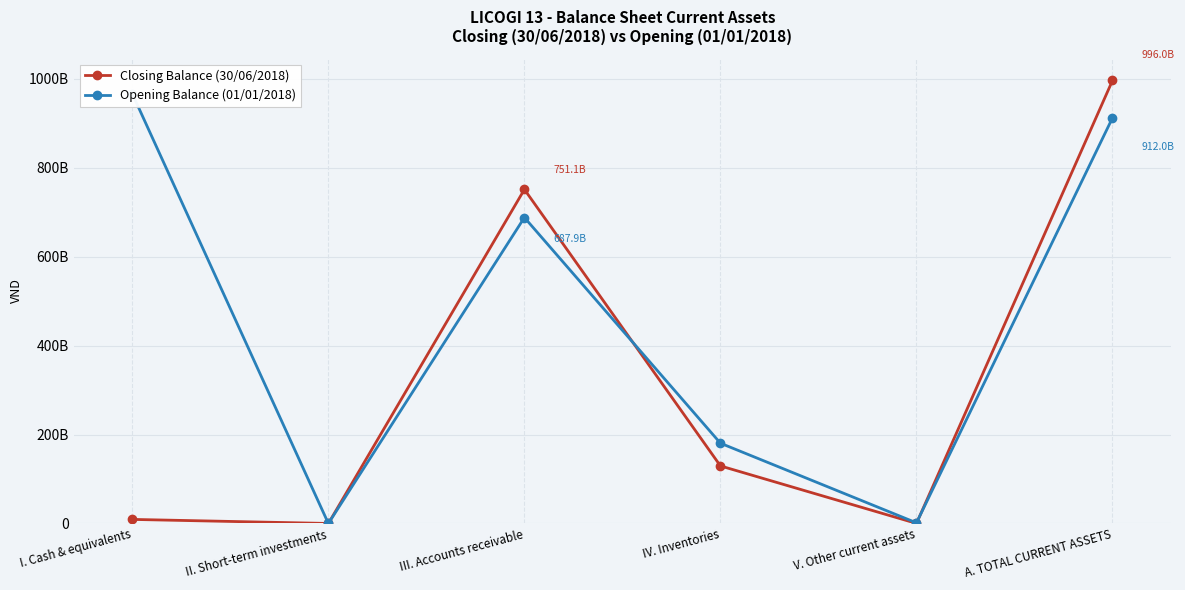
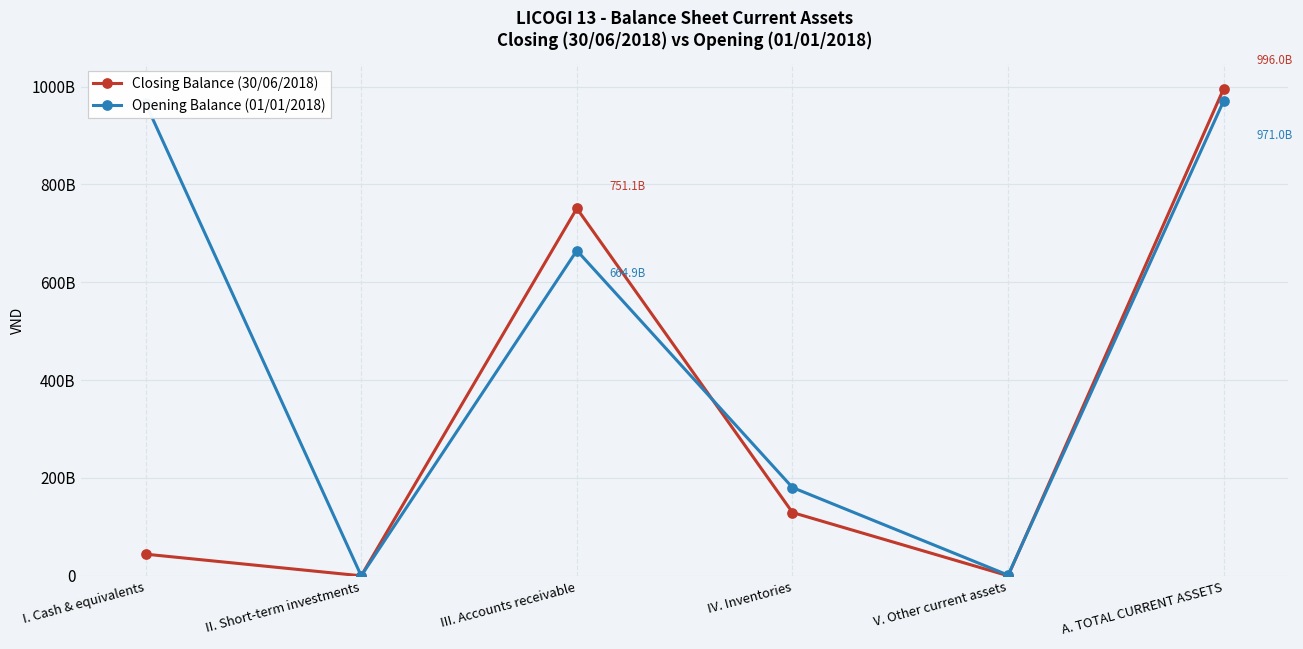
Closing Balance (30/06/2018), I. Cash & equivalents: 10000000000 -> 40000000000
Opening Balance (01/01/2018), III. Accounts receivable: 687.9B -> 664.9B
Opening Balance (01/01/2018), A. TOTAL CURRENT ASSETS: 912.0B -> 971.0B
